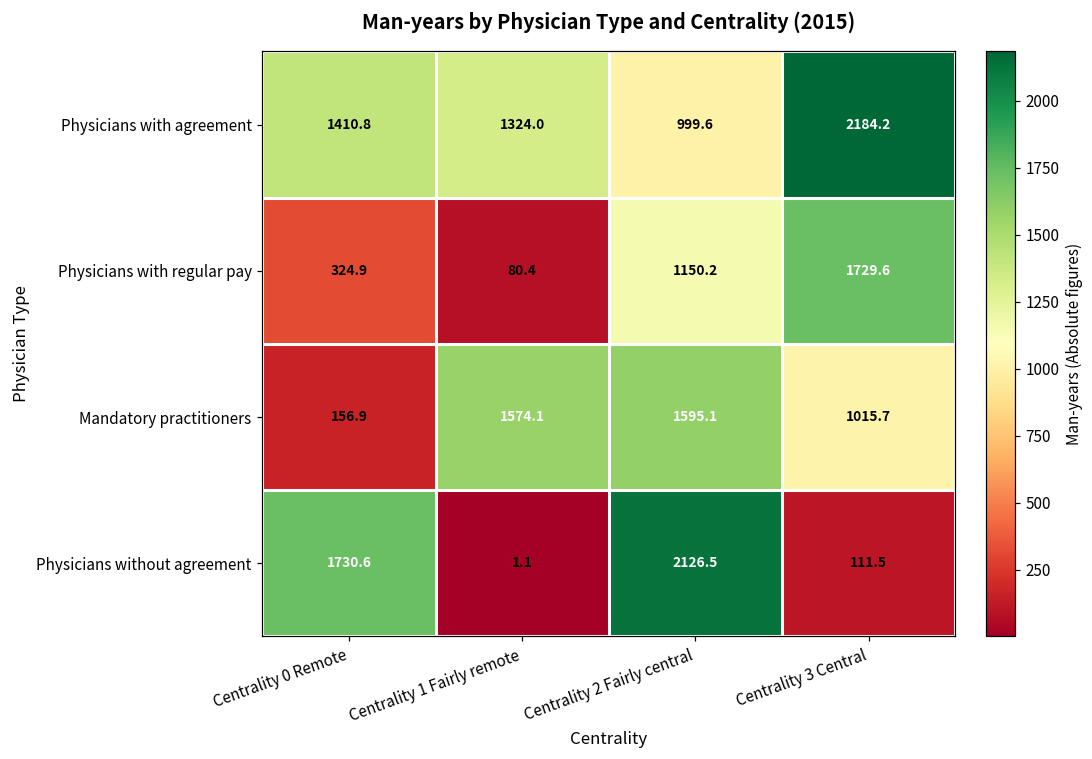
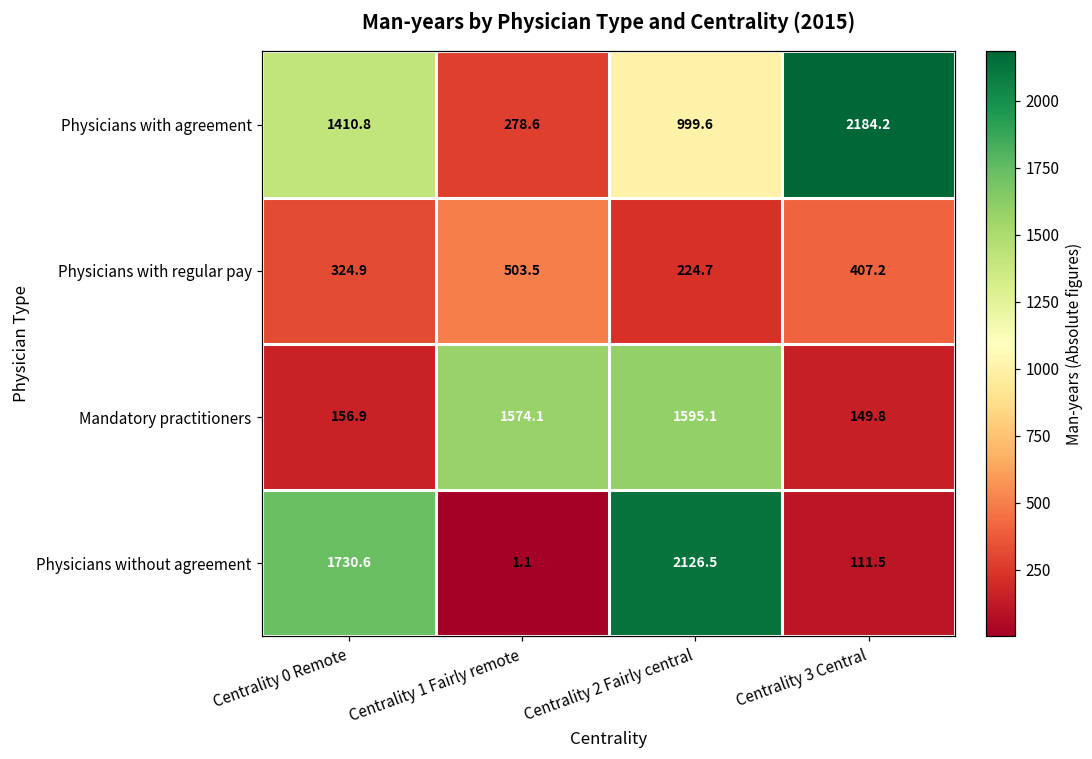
Physicians with agreement, Centrality 1 Fairly remote: 1324.0 -> 278.6
Physicians with regular pay, Centrality 1 Fairly remote: 80.4 -> 503.5
Physicians with regular pay, Centrality 2 Fairly central: 1150.2 -> 224.7
Physicians with regular pay, Centrality 3 Central: 1729.6 -> 407.2
Mandatory practitioners, Centrality 3 Central: 1015.7 -> 149.8
